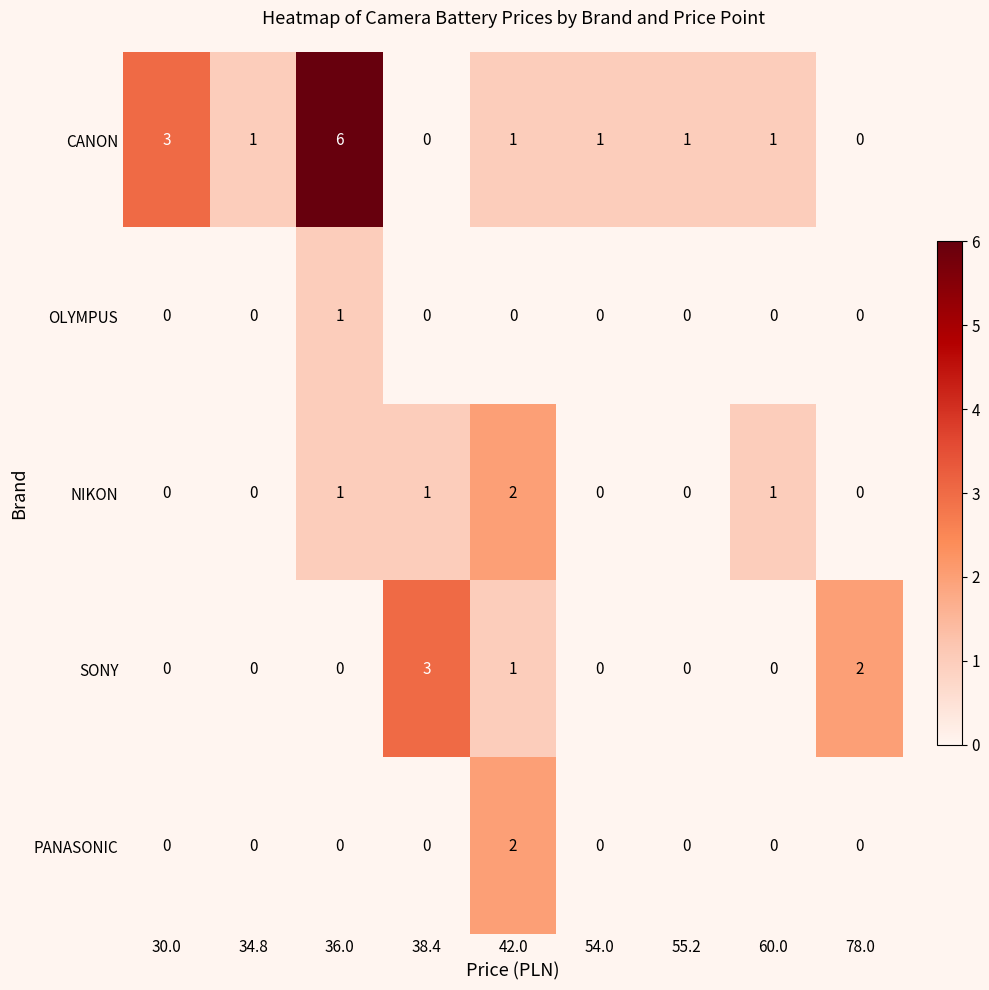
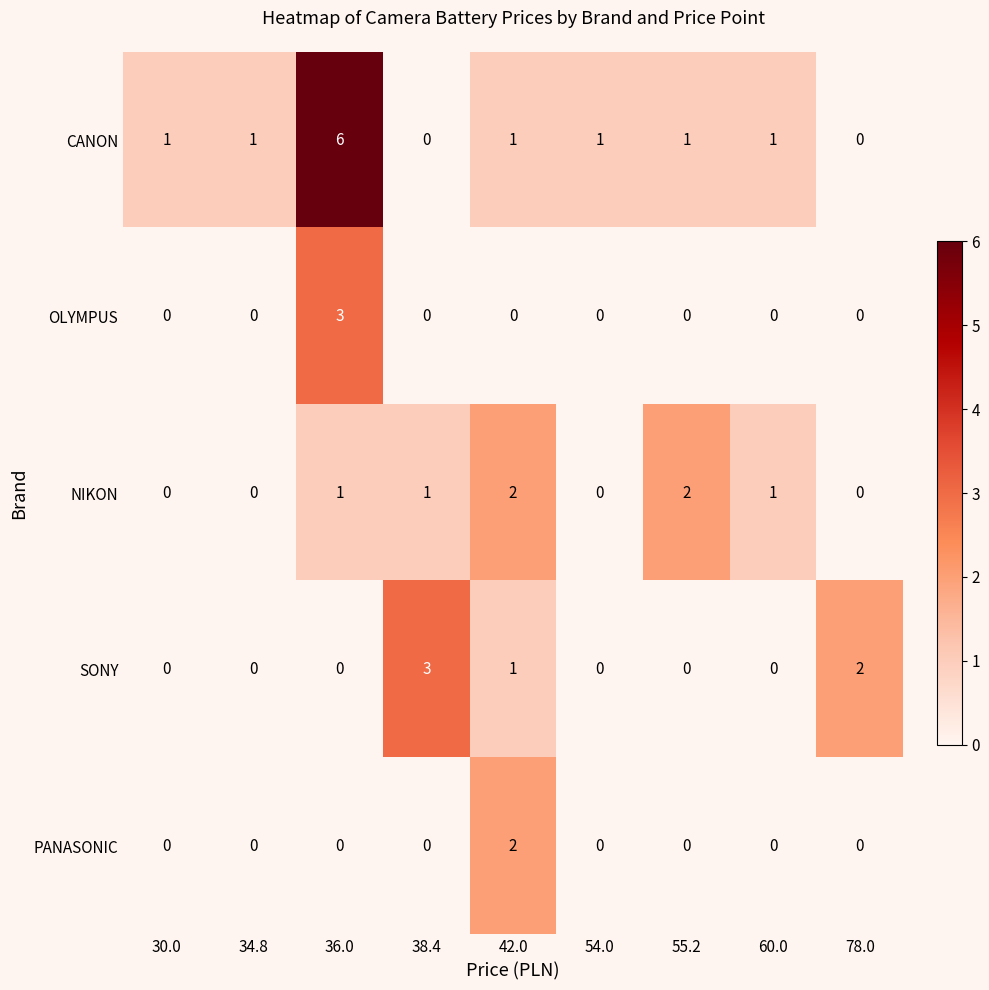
CANON, 30.0: 3 -> 1
OLYMPUS, 36.0: 1 -> 3
NIKON, 55.2: 0 -> 2
